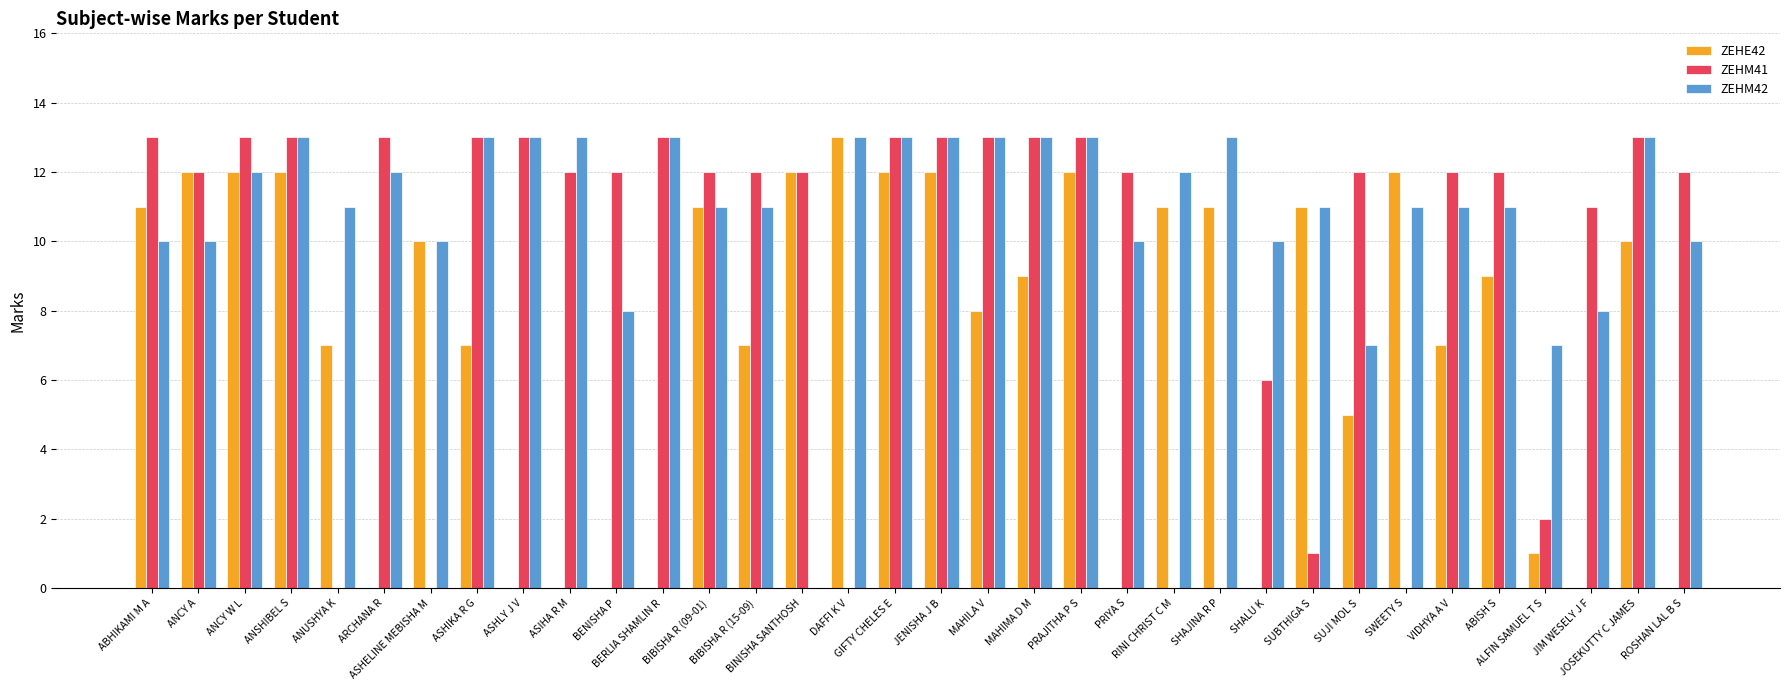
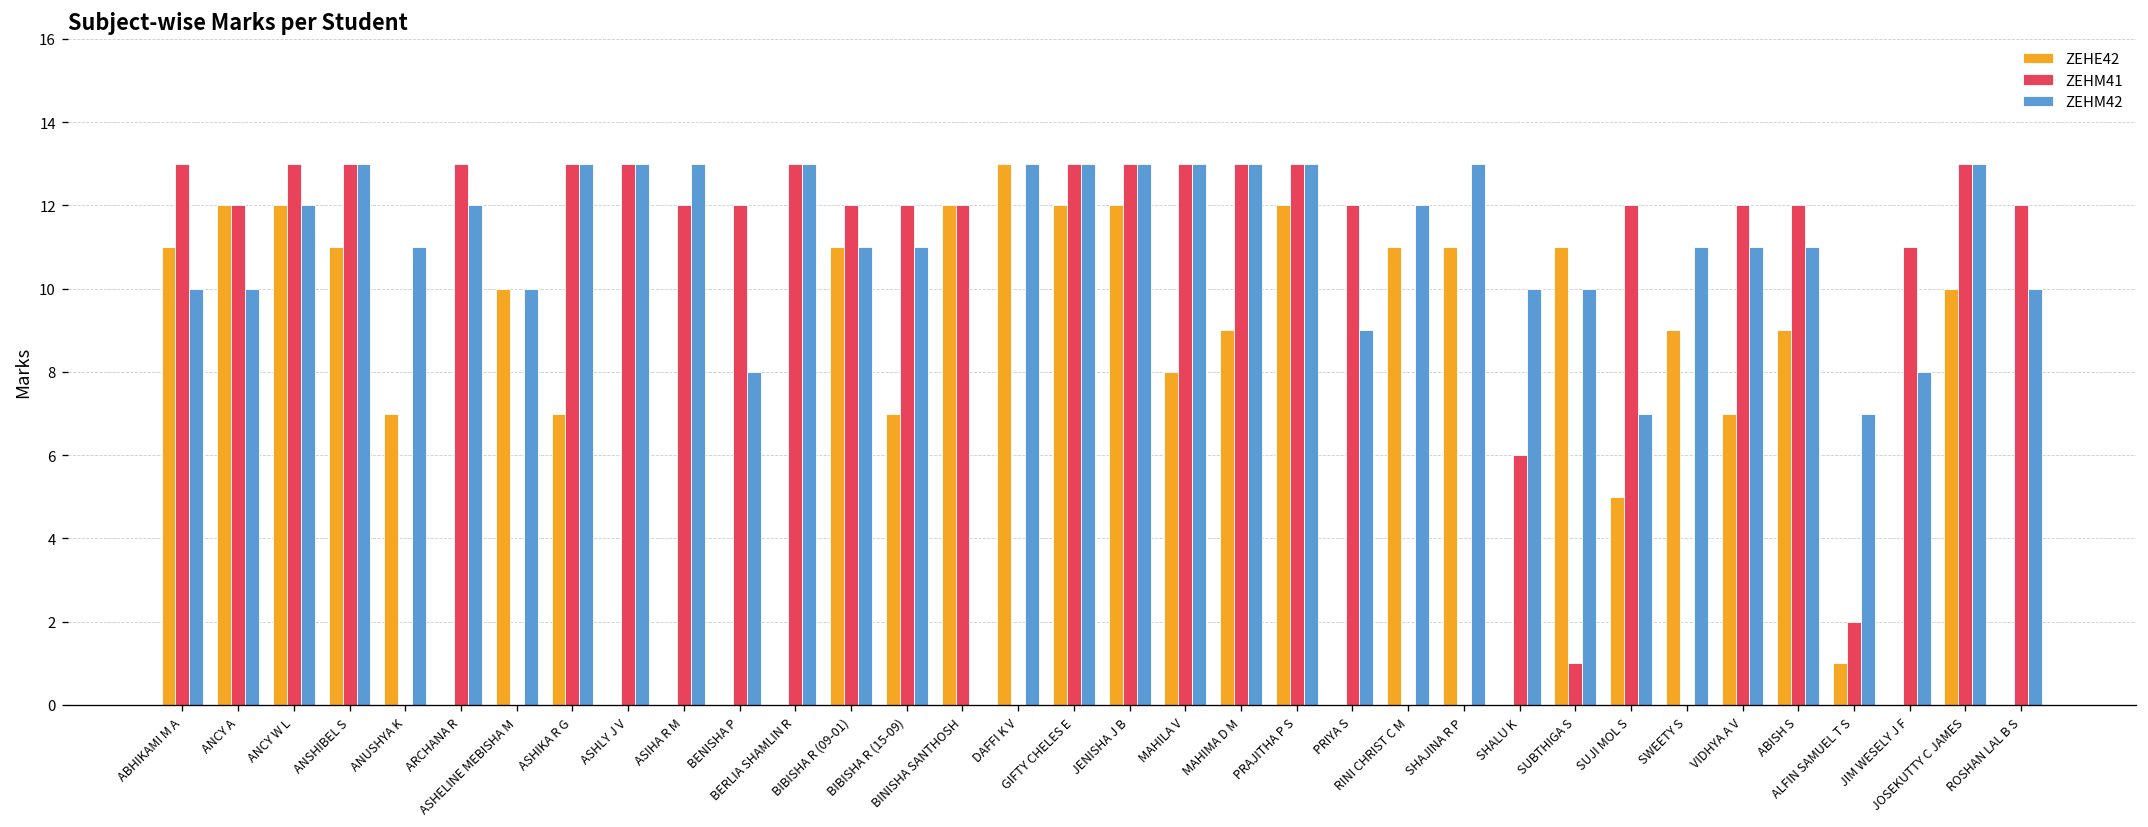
ZEHE42, ANSHIBEL S: 12 -> 11
ZEHM42, PRIYA S: 10 -> 9
ZEHM42, SUBTHIGA S: 11 -> 10
ZEHE42, SWEETY S: 12 -> 9
